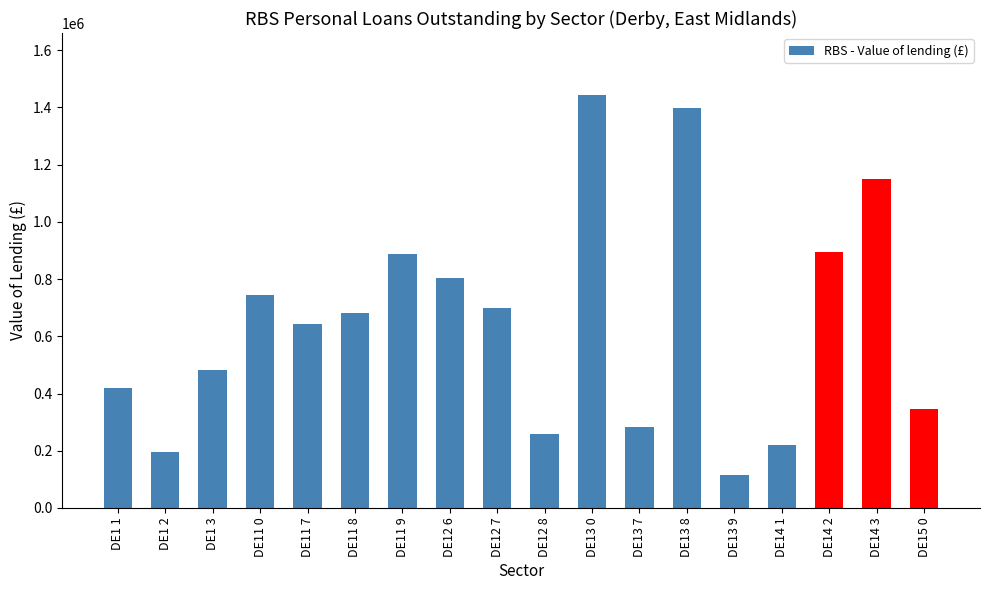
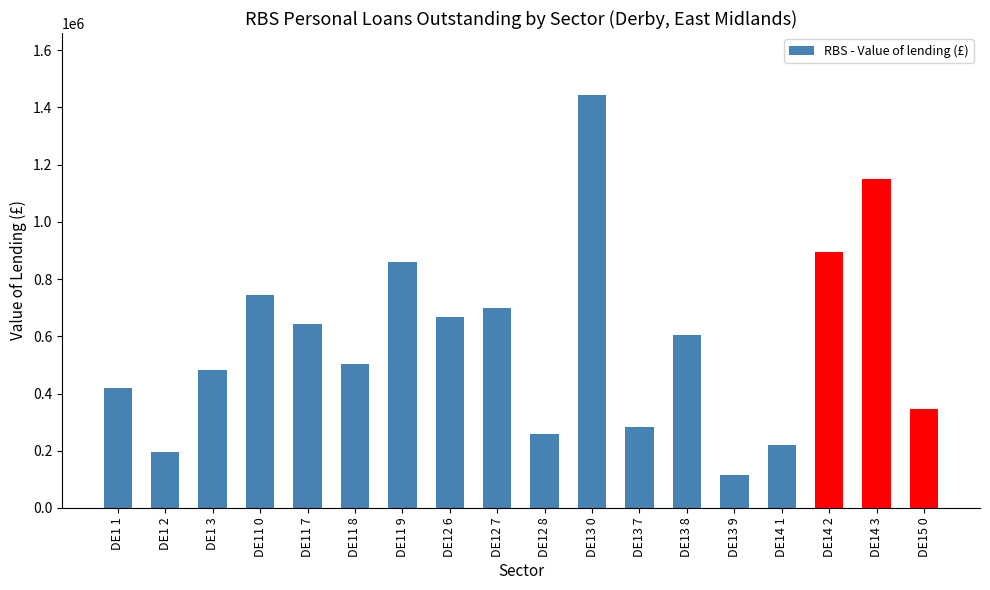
DE11 8: 680000 -> 500000
DE11 9: 890000 -> 860000
DE12 6: 800000 -> 670000
DE13 8: 1400000 -> 610000
